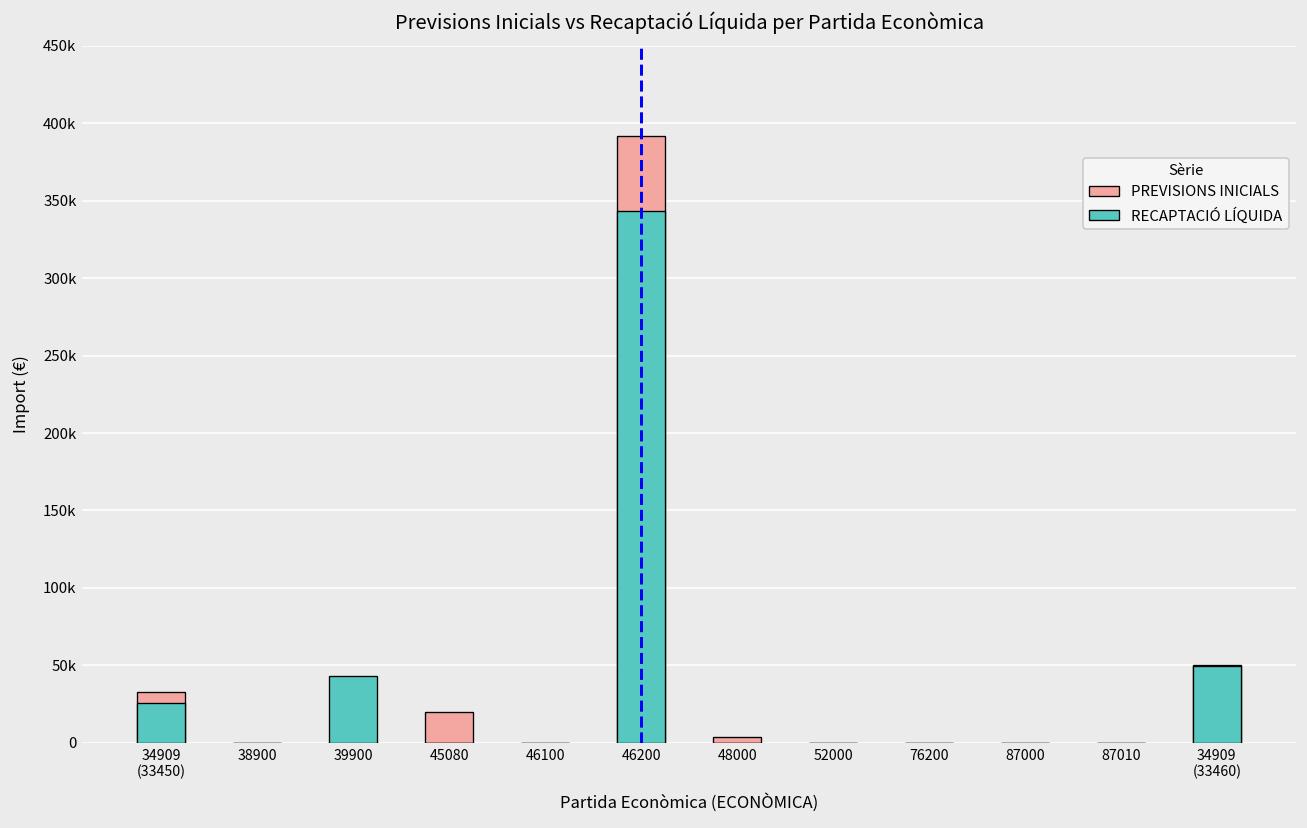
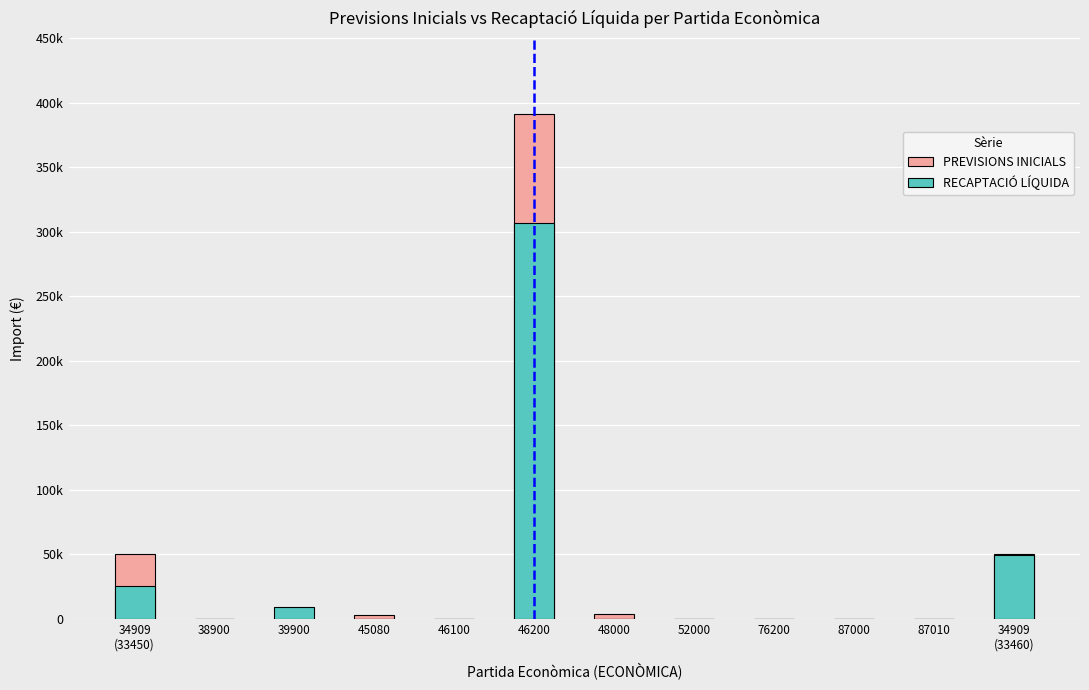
PREVISIONS INICIALS, 34909 (33450): 33000 -> 50000
RECAPTACIÓ LÍQUIDA, 39900: 43000 -> 9000
PREVISIONS INICIALS, 45080: 20000 -> 3000
RECAPTACIÓ LÍQUIDA, 46200: 343000 -> 306000
